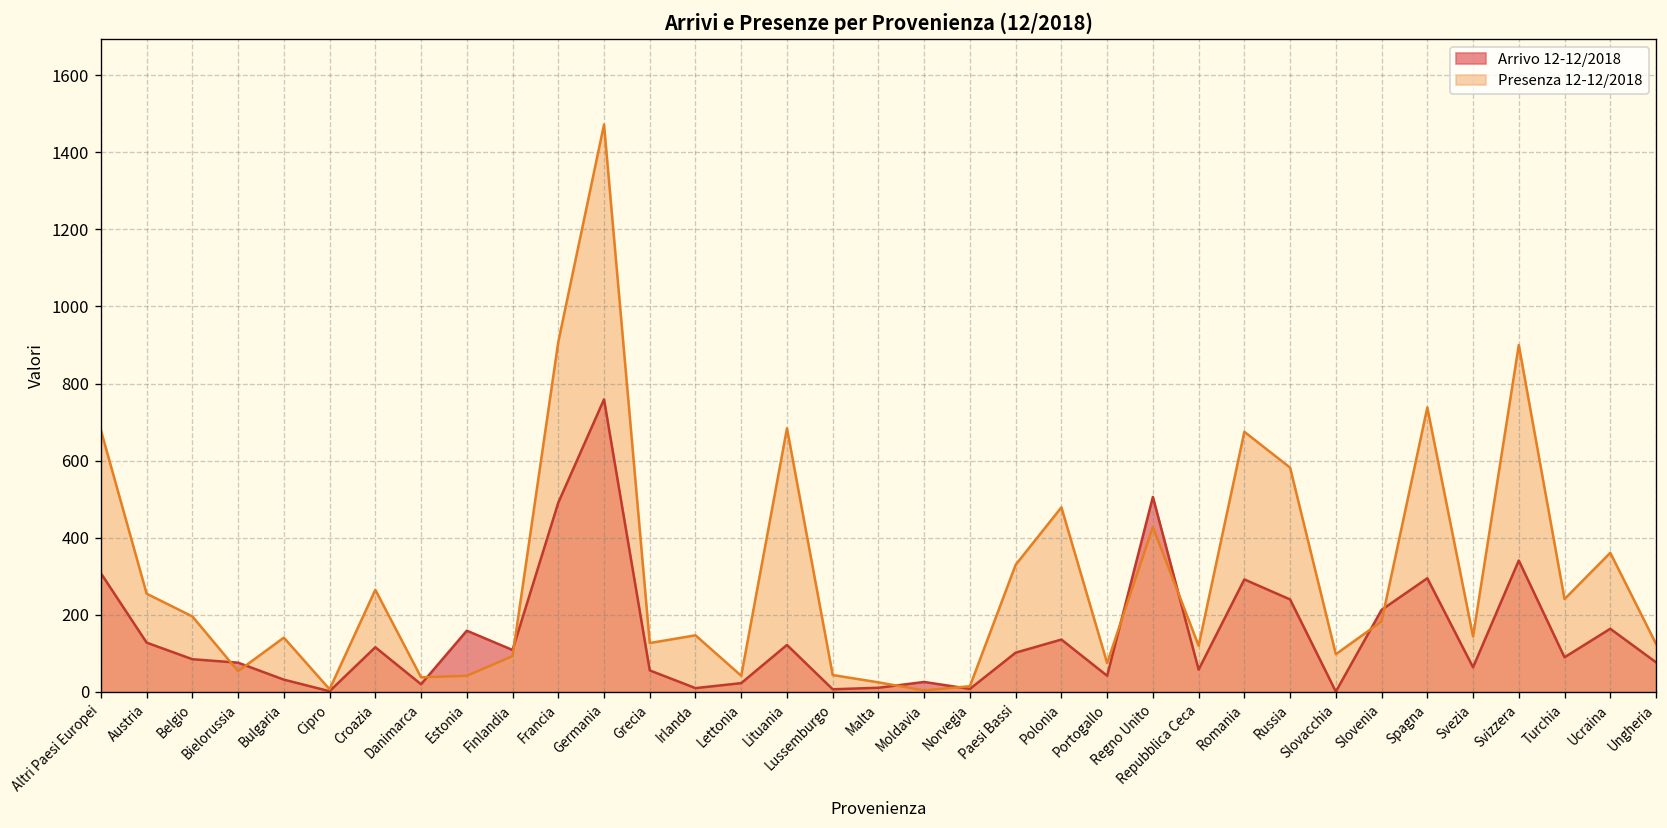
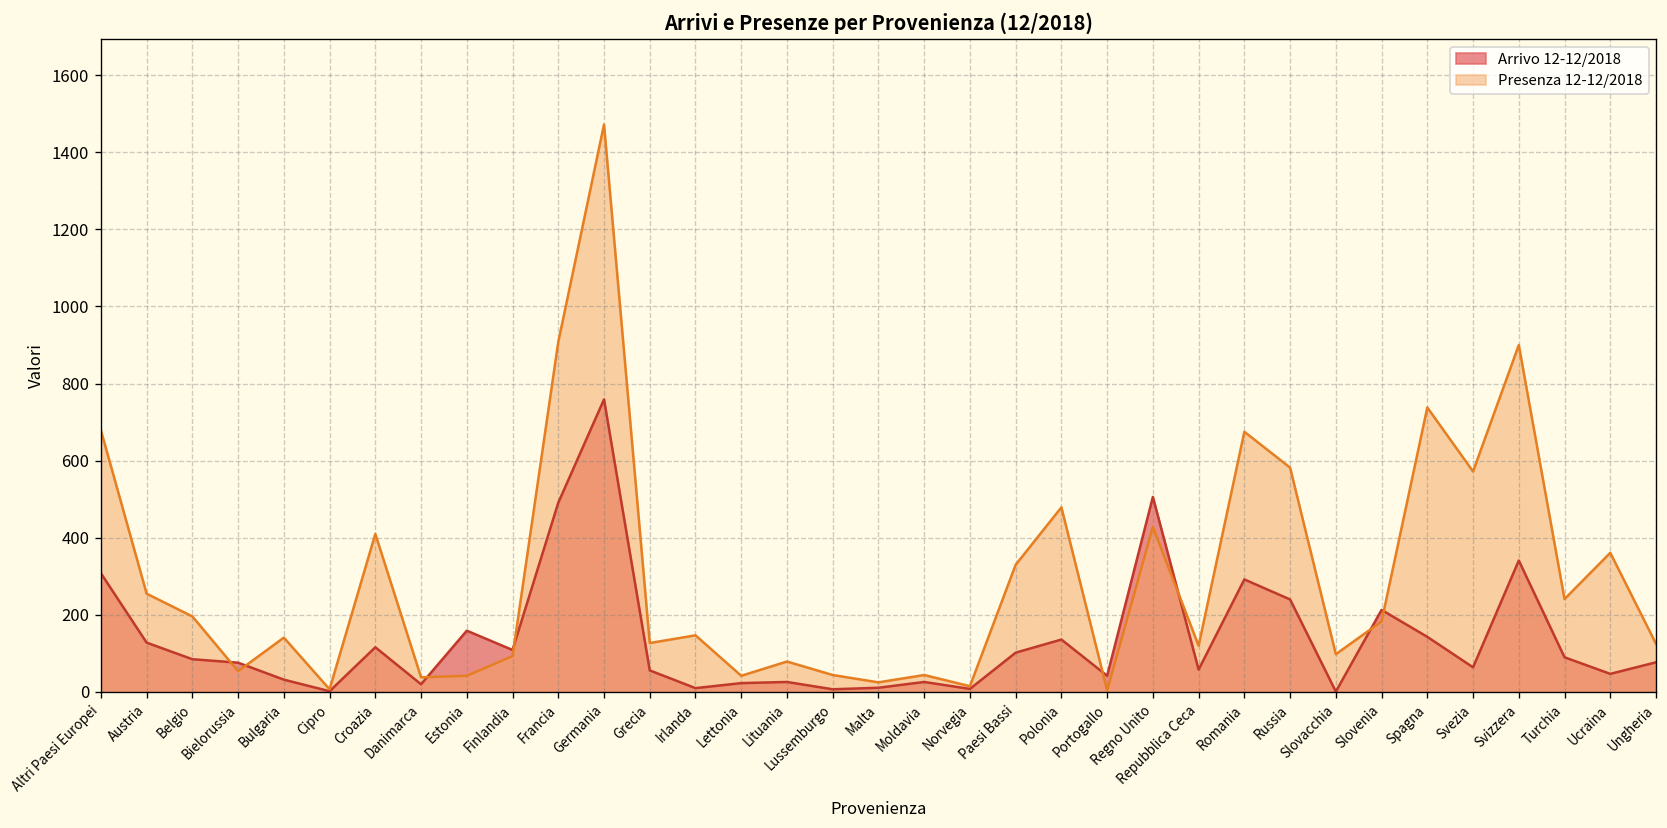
Presenza 12-12/2018, Croazia: 270 -> 410
Arrivo 12-12/2018, Lituania: 120 -> 30
Presenza 12-12/2018, Lituania: 680 -> 80
Presenza 12-12/2018, Moldavia: 0 -> 40
Presenza 12-12/2018, Portogallo: 80 -> 0
Arrivo 12-12/2018, Spagna: 300 -> 140
Presenza 12-12/2018, Svezia: 140 -> 570
Arrivo 12-12/2018, Ucraina: 160 -> 50
